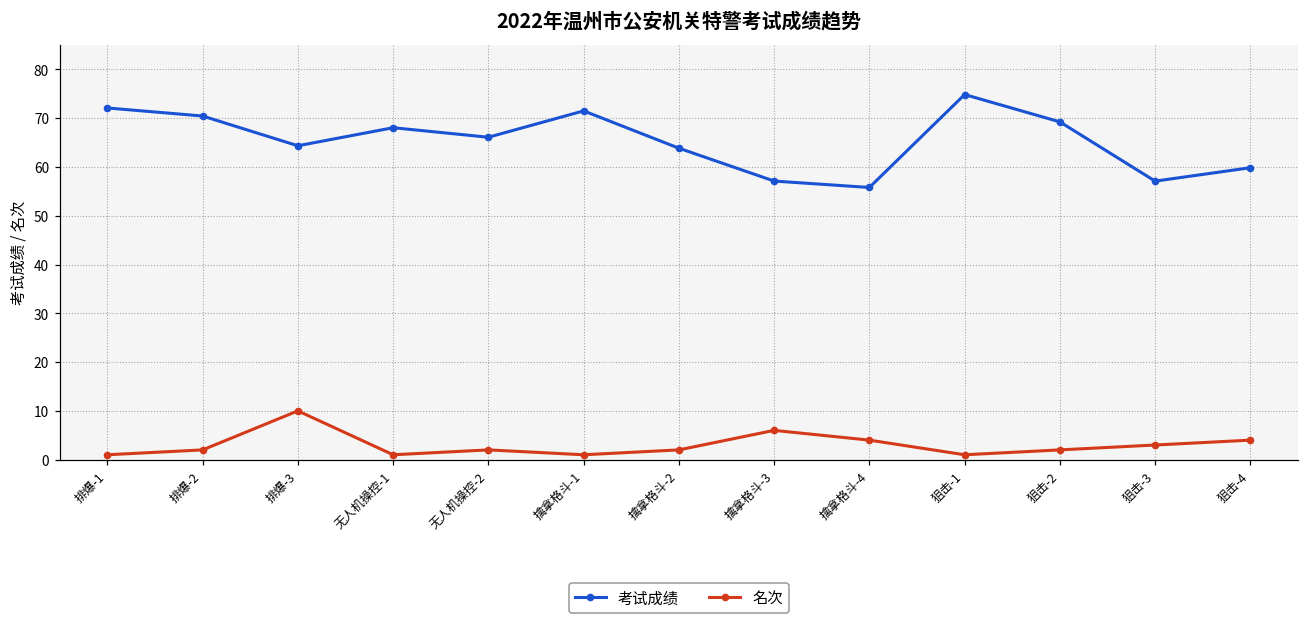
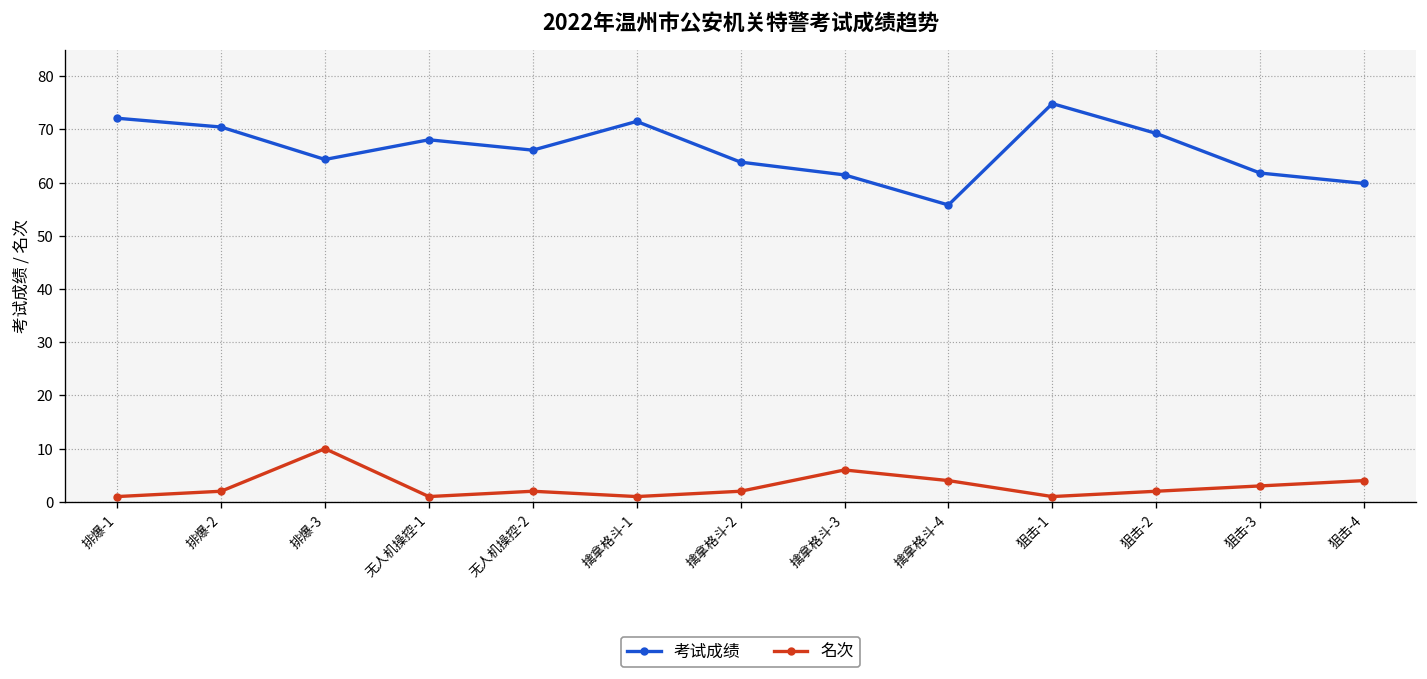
考试成绩, 擒拿格斗-3: 57 -> 61
考试成绩, 狙击-3: 57 -> 62
